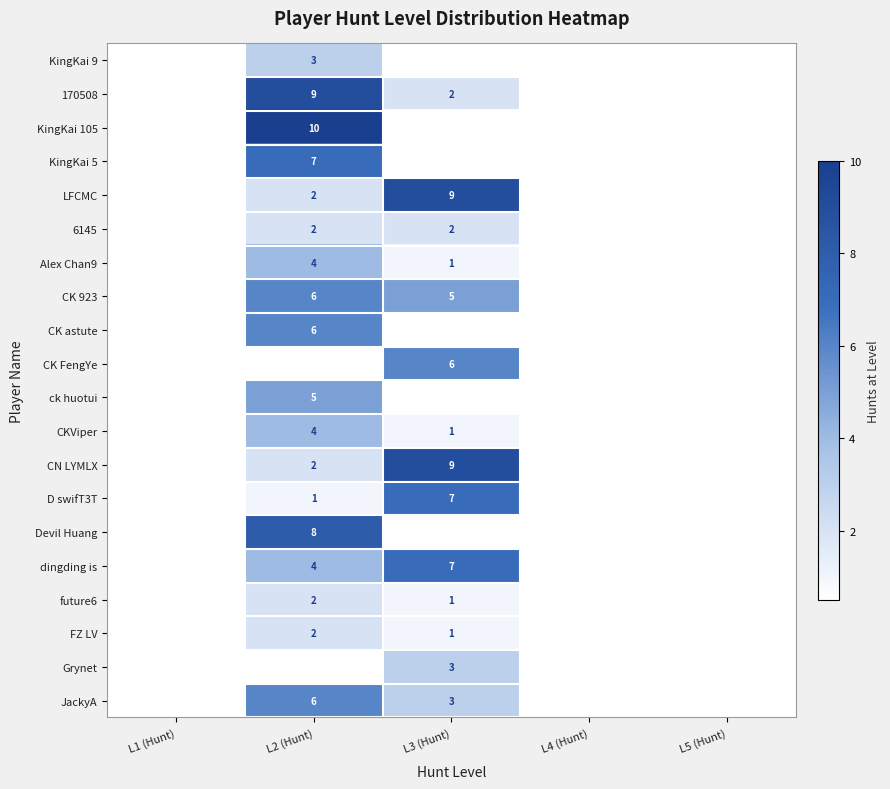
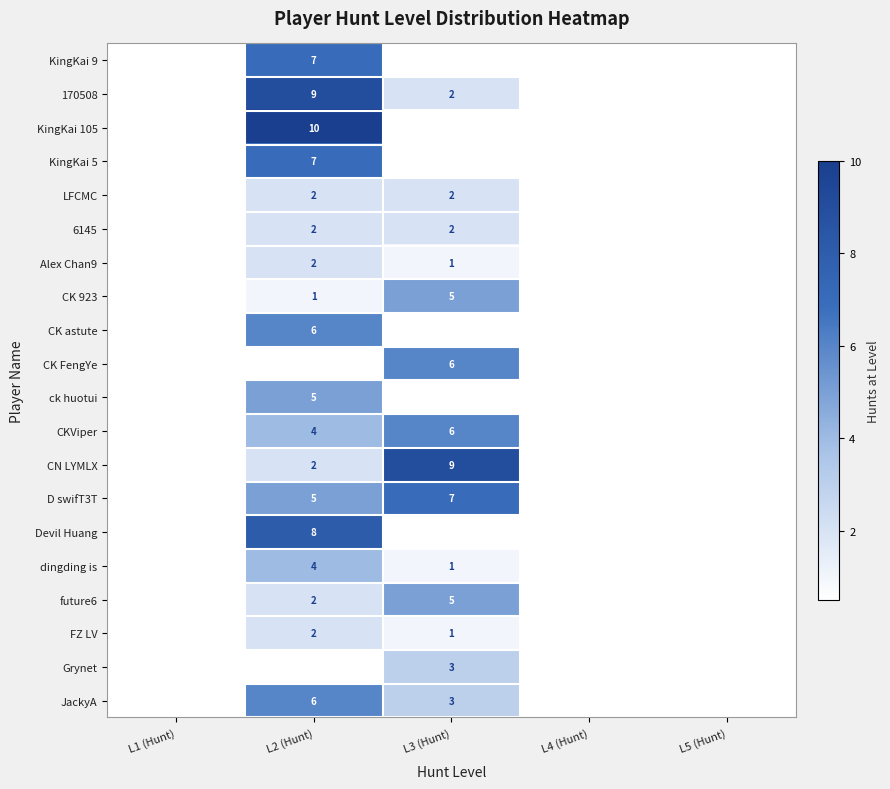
KingKai 9, L2 (Hunt): 3 -> 7
LFCMC, L3 (Hunt): 9 -> 2
Alex Chan9, L2 (Hunt): 4 -> 2
CK 923, L2 (Hunt): 6 -> 1
CKViper, L3 (Hunt): 1 -> 6
D swifT3T, L2 (Hunt): 1 -> 5
dingding is, L3 (Hunt): 7 -> 1
future6, L3 (Hunt): 1 -> 5
